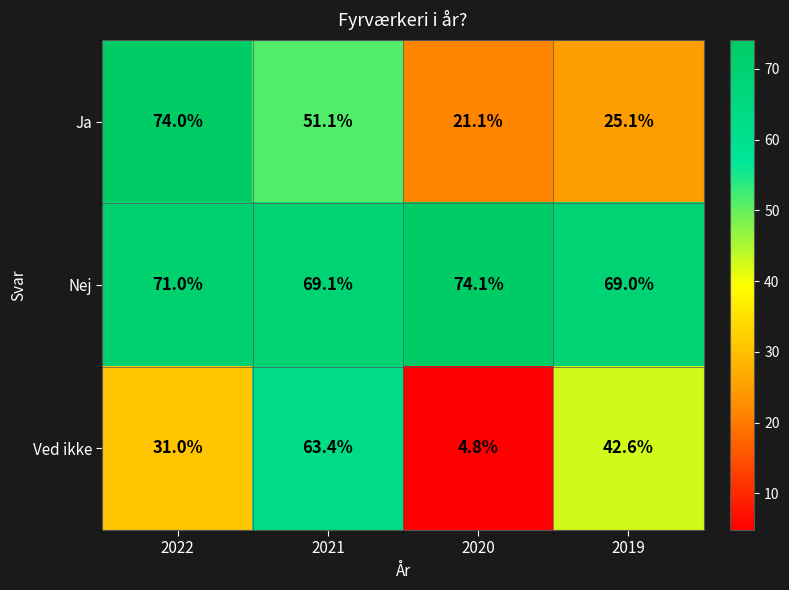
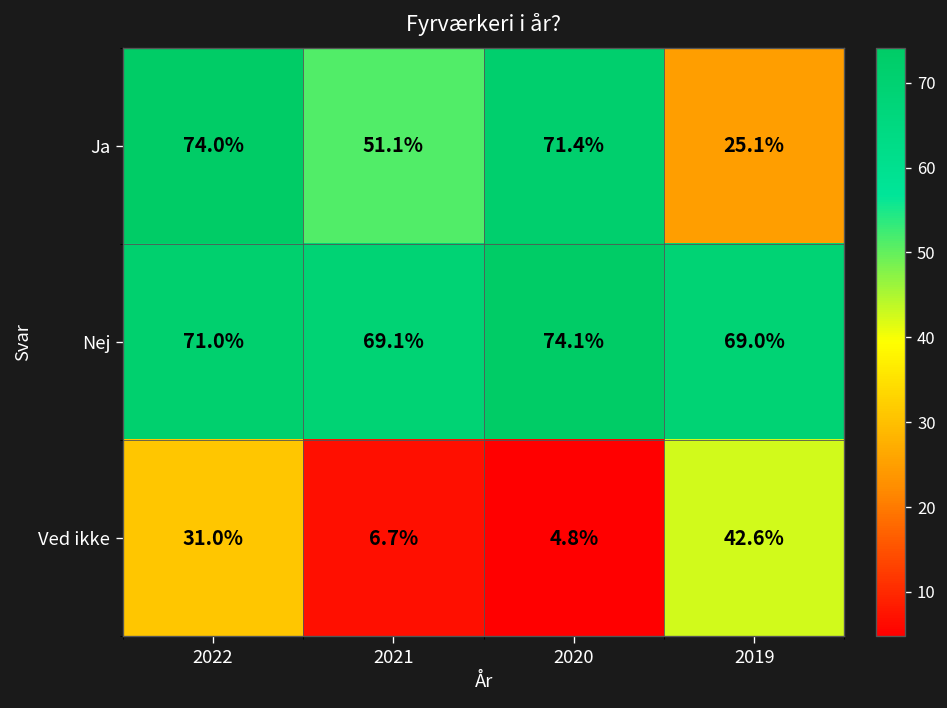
Ja, 2020: 21.1% -> 71.4%
Ved ikke, 2021: 63.4% -> 6.7%
